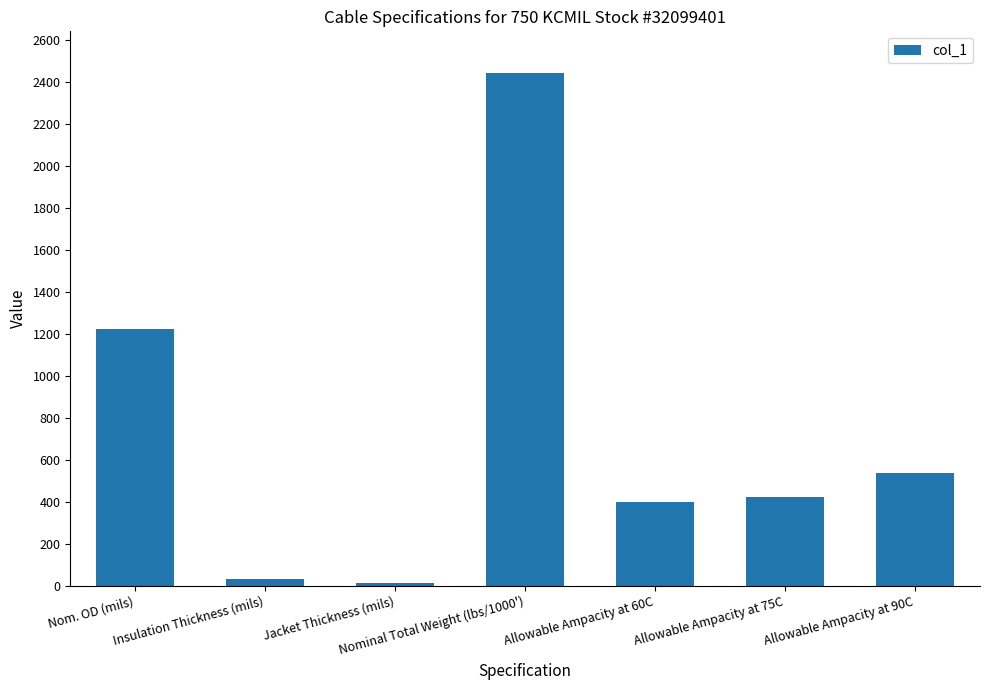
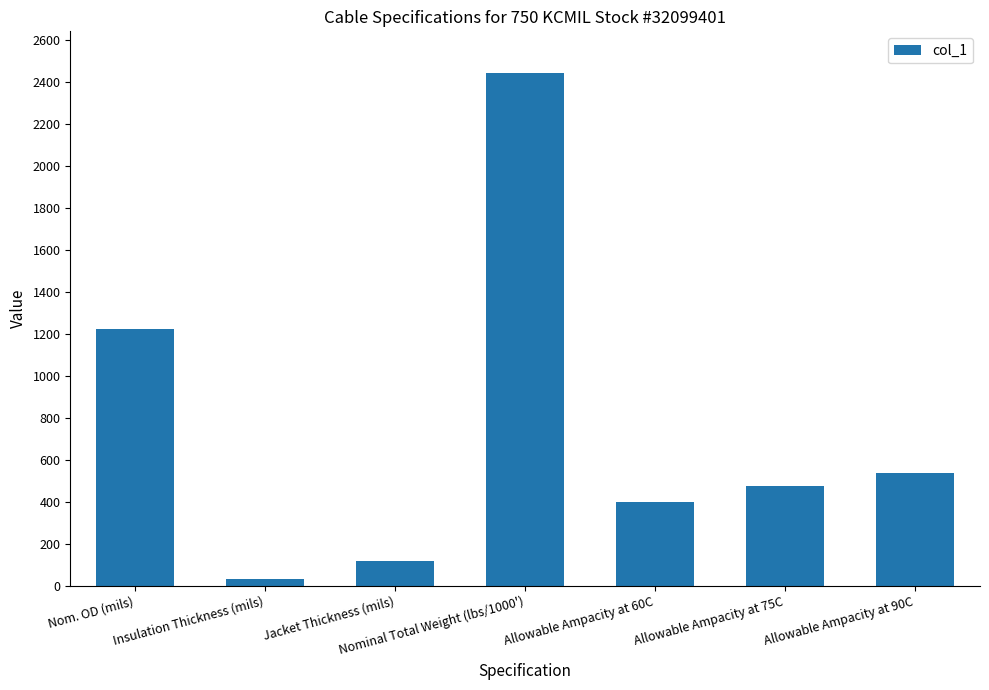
Jacket Thickness (mils): 10 -> 120
Allowable Ampacity at 75C: 420 -> 480
